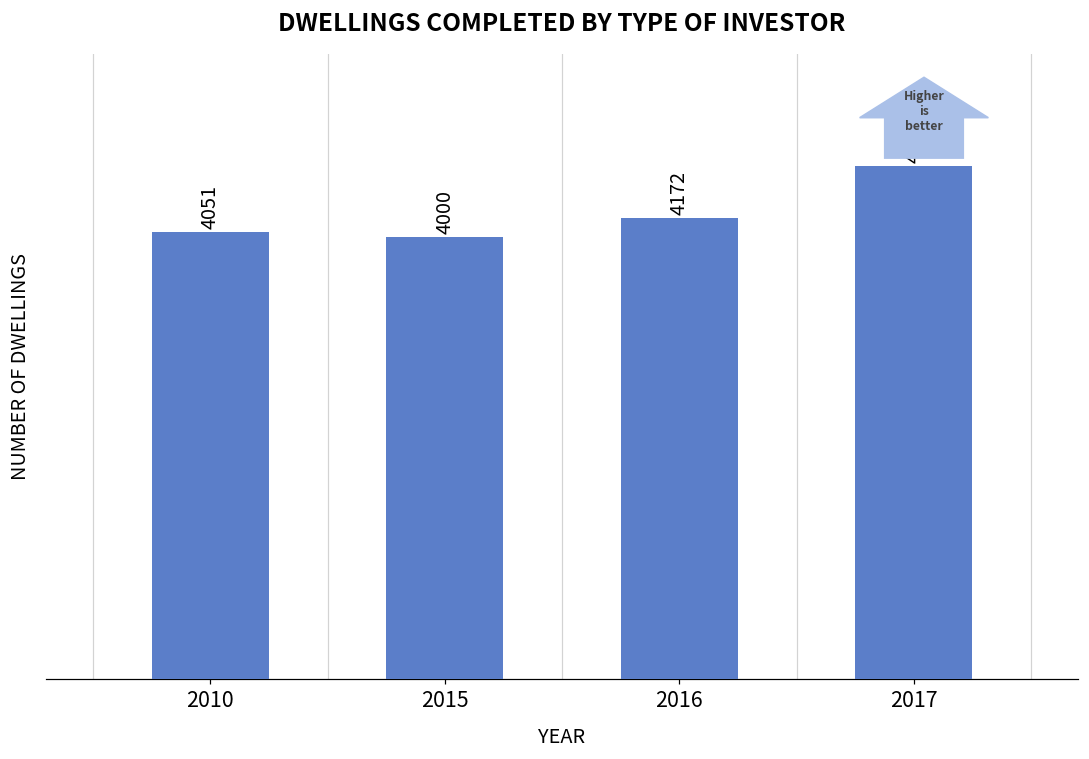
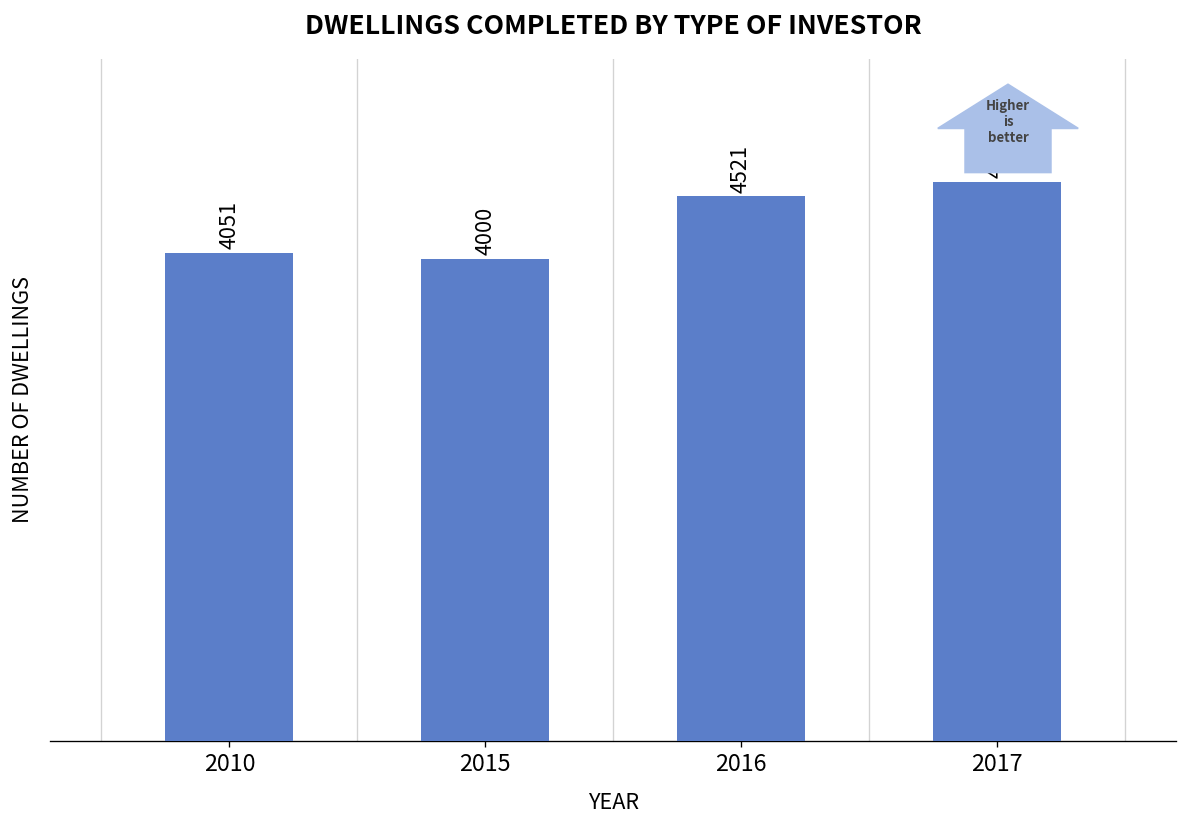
2016: 4172 -> 4521
